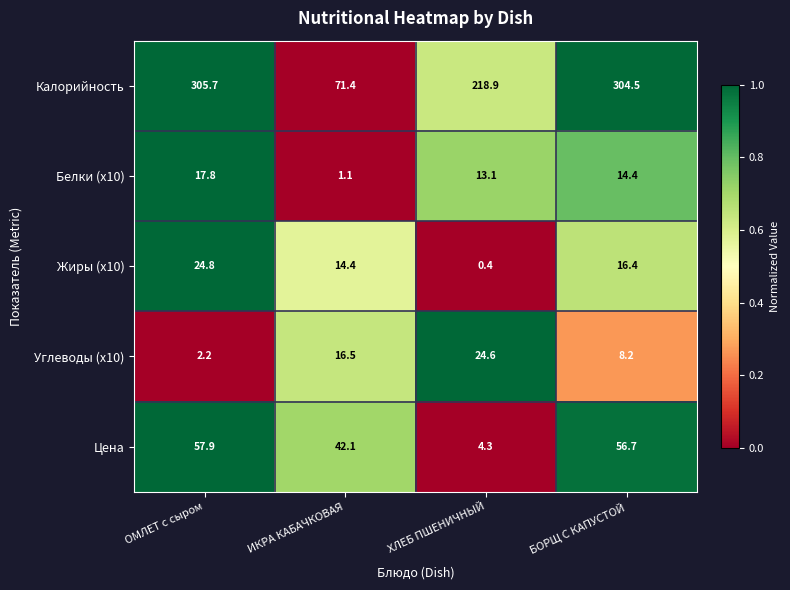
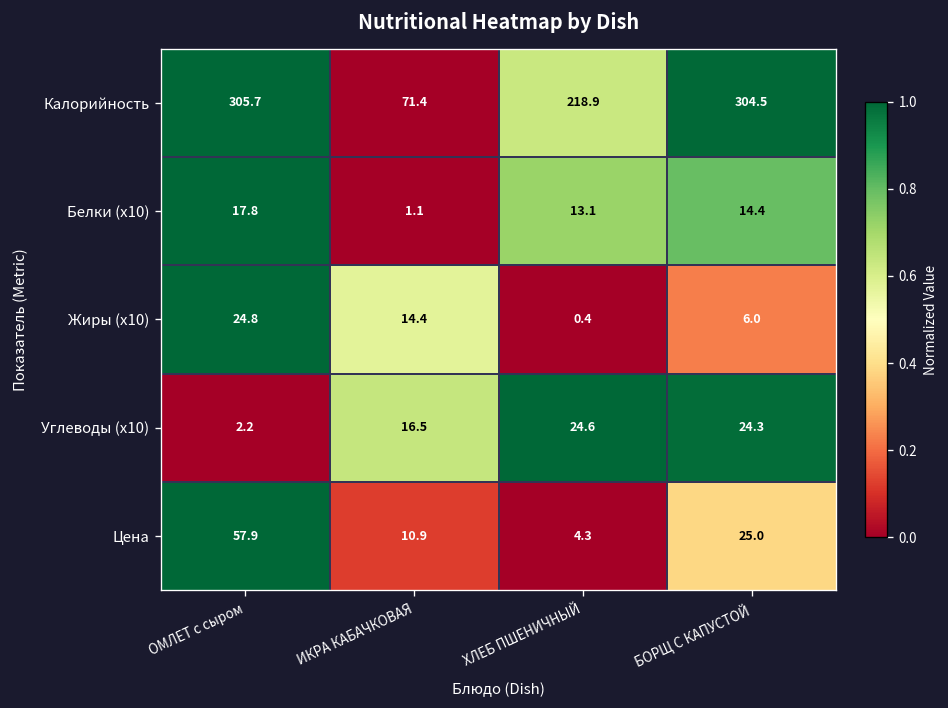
Жиры (x10), БОРЩ С КАПУСТОЙ: 16.4 -> 6.0
Углеводы (x10), БОРЩ С КАПУСТОЙ: 8.2 -> 24.3
Цена, ИКРА КАБАЧКОВАЯ: 42.1 -> 10.9
Цена, БОРЩ С КАПУСТОЙ: 56.7 -> 25.0
